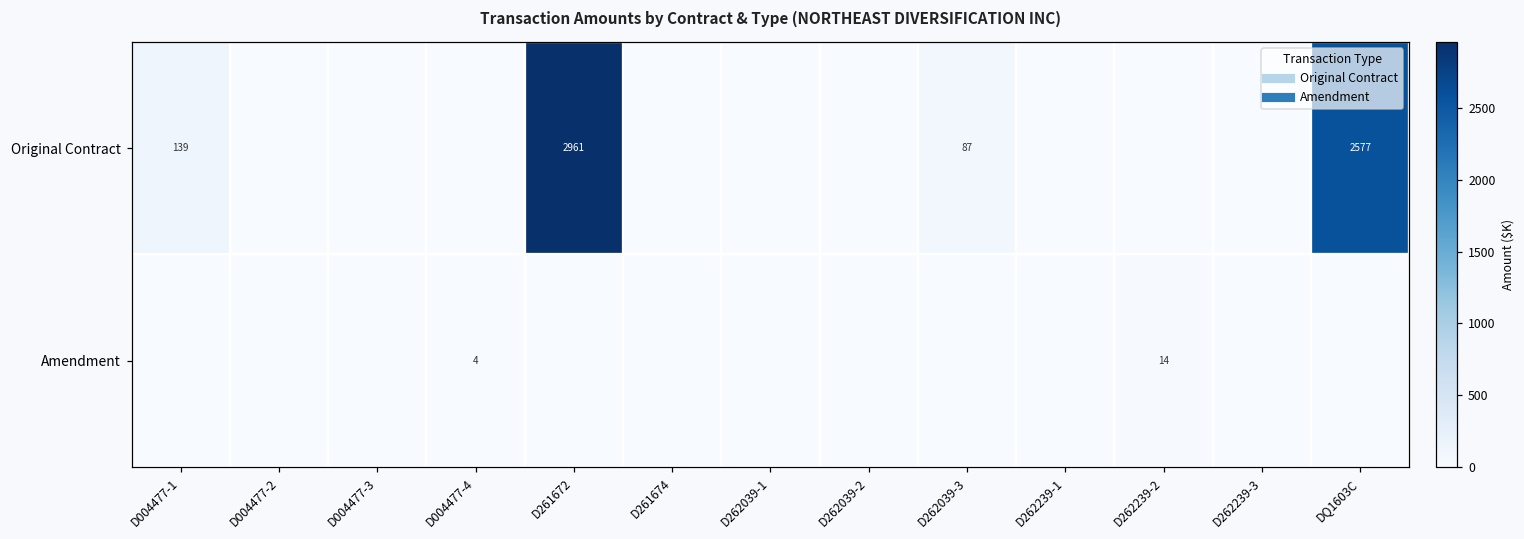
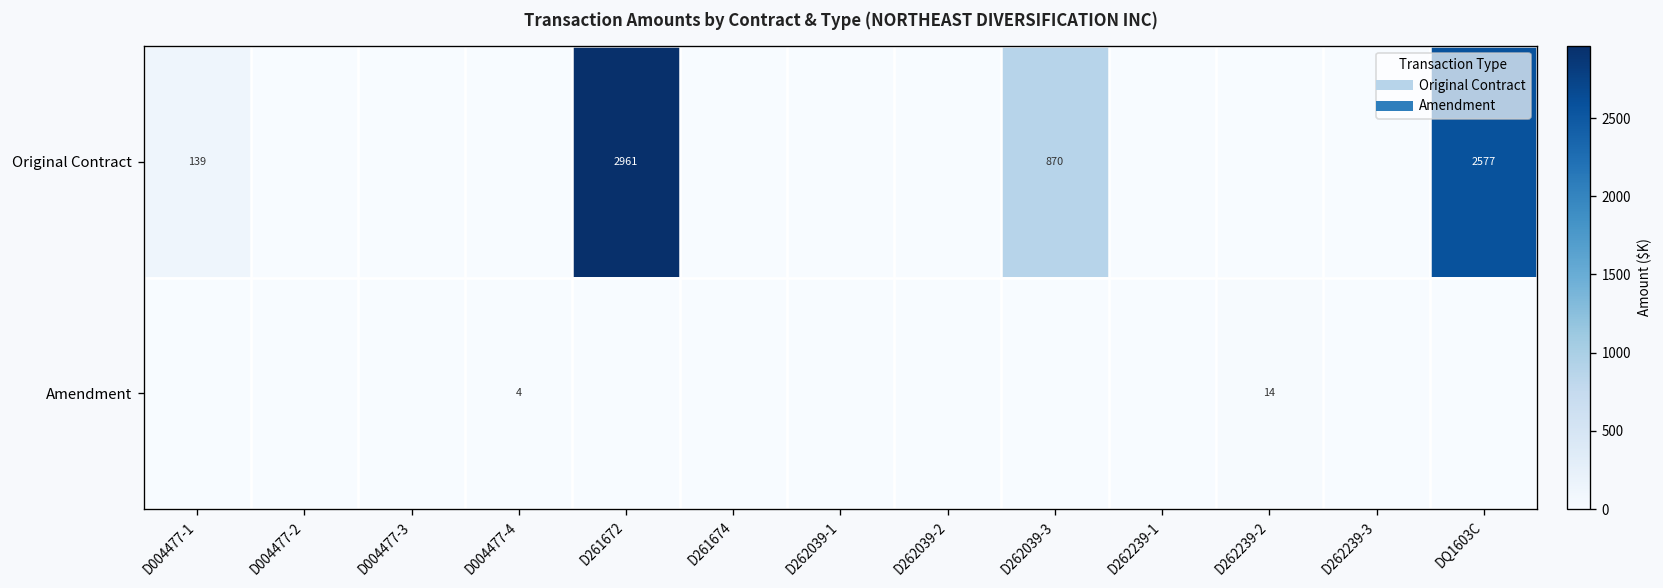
Original Contract, D262039-3: 87 -> 870
